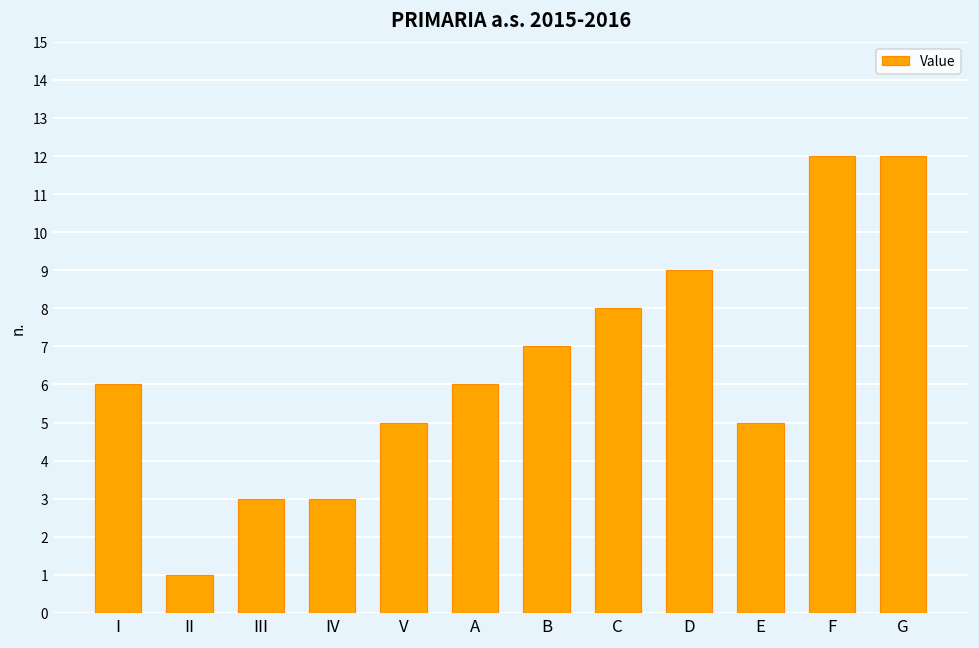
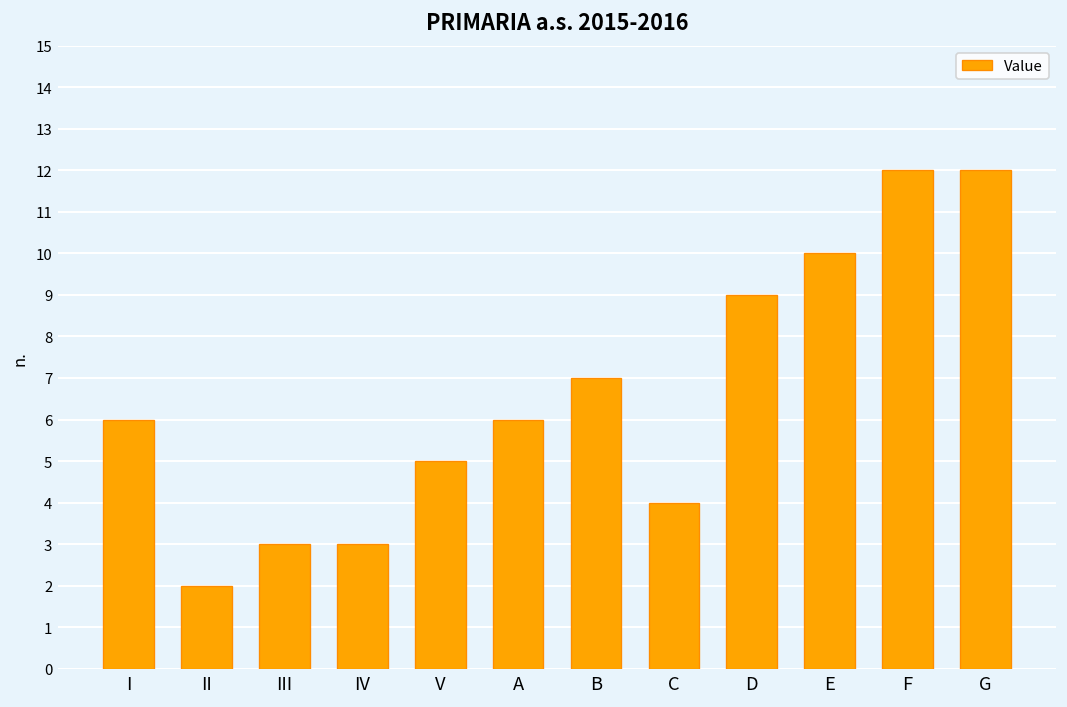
II: 1 -> 2
C: 8 -> 4
E: 5 -> 10
